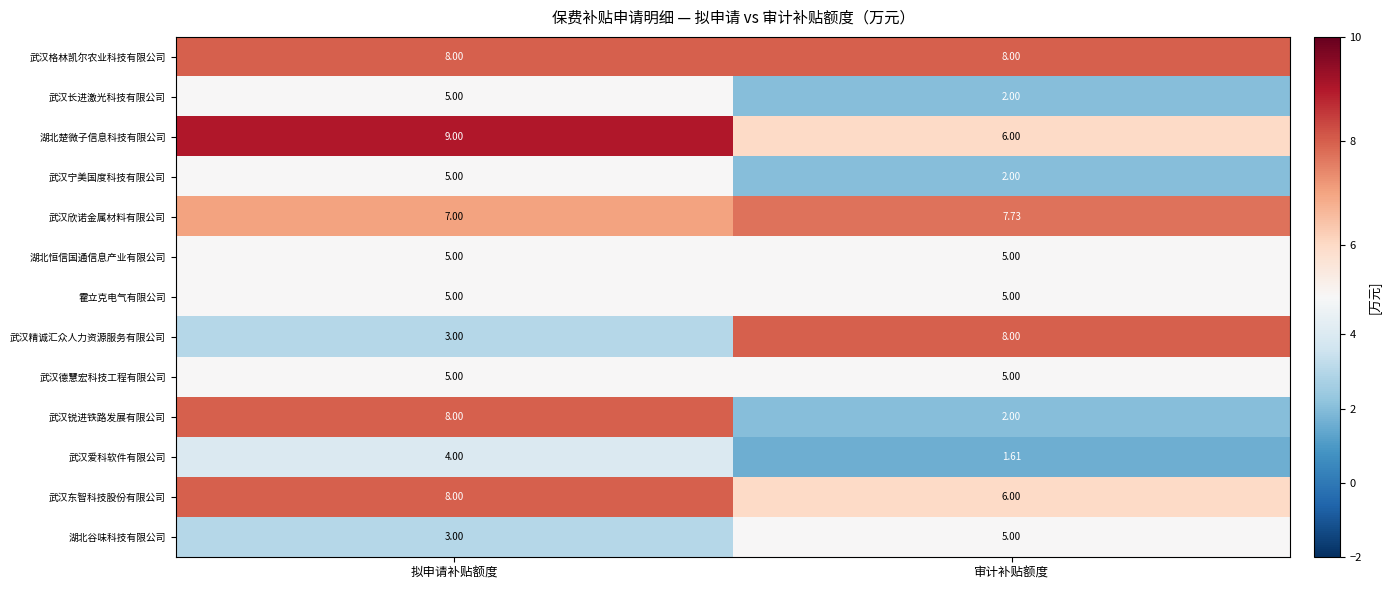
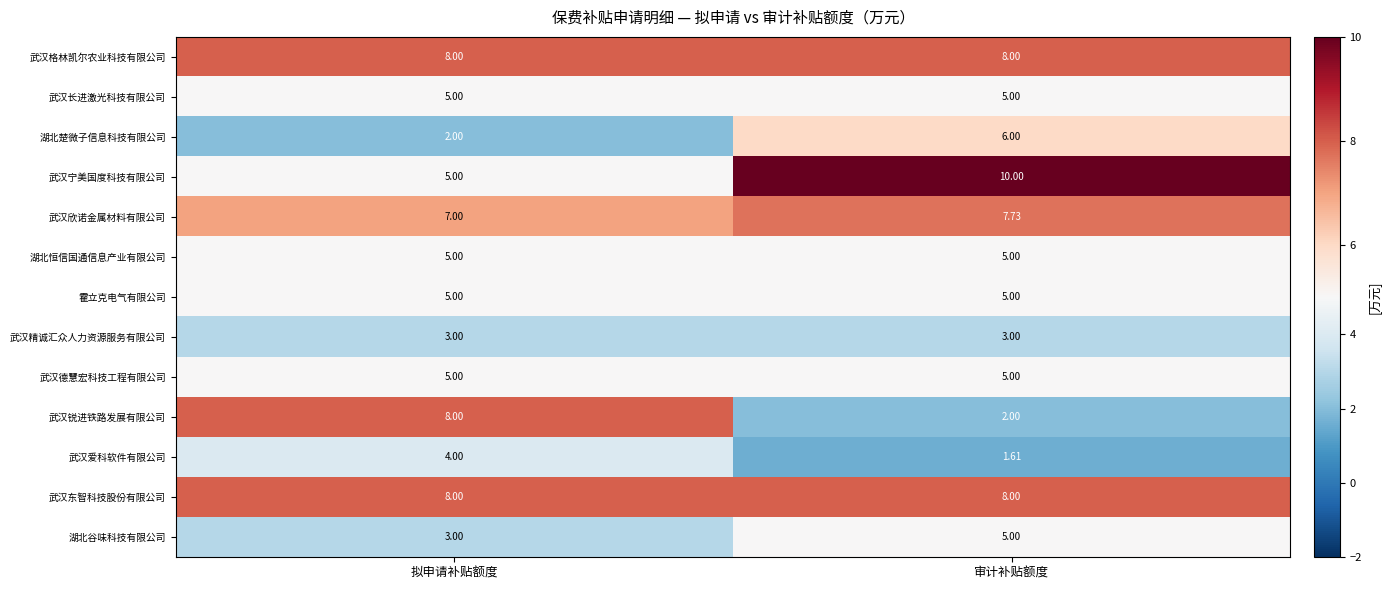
武汉长进激光科技有限公司, 审计补贴额度: 2.00 -> 5.00
湖北楚微子信息科技有限公司, 拟申请补贴额度: 9.00 -> 2.00
武汉宁美国度科技有限公司, 审计补贴额度: 2.00 -> 10.00
武汉精诚汇众人力资源服务有限公司, 审计补贴额度: 8.00 -> 3.00
武汉东智科技股份有限公司, 审计补贴额度: 6.00 -> 8.00
